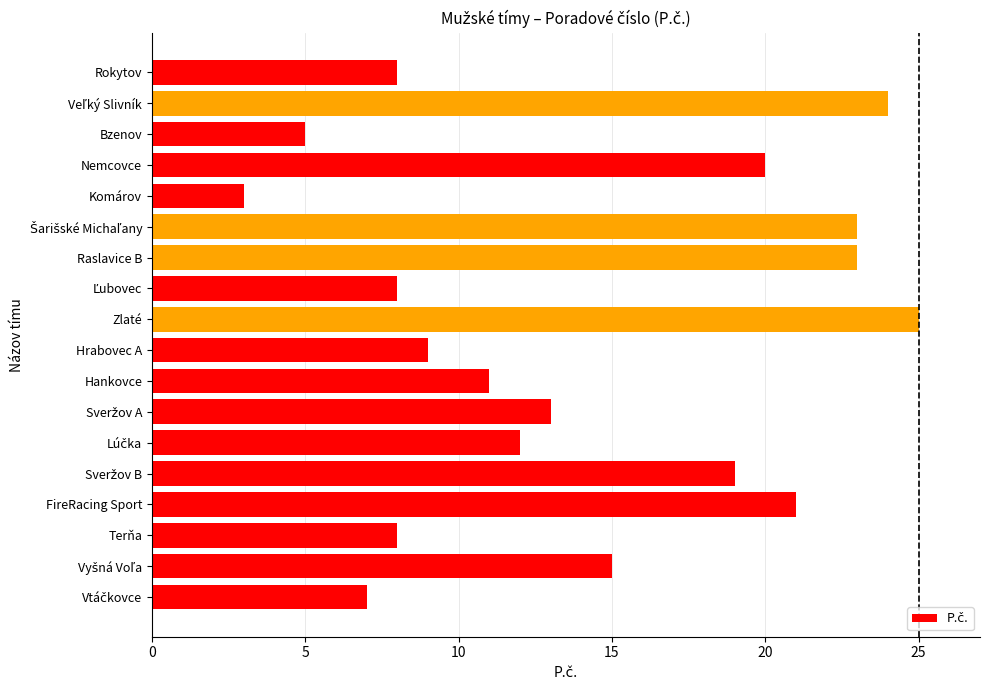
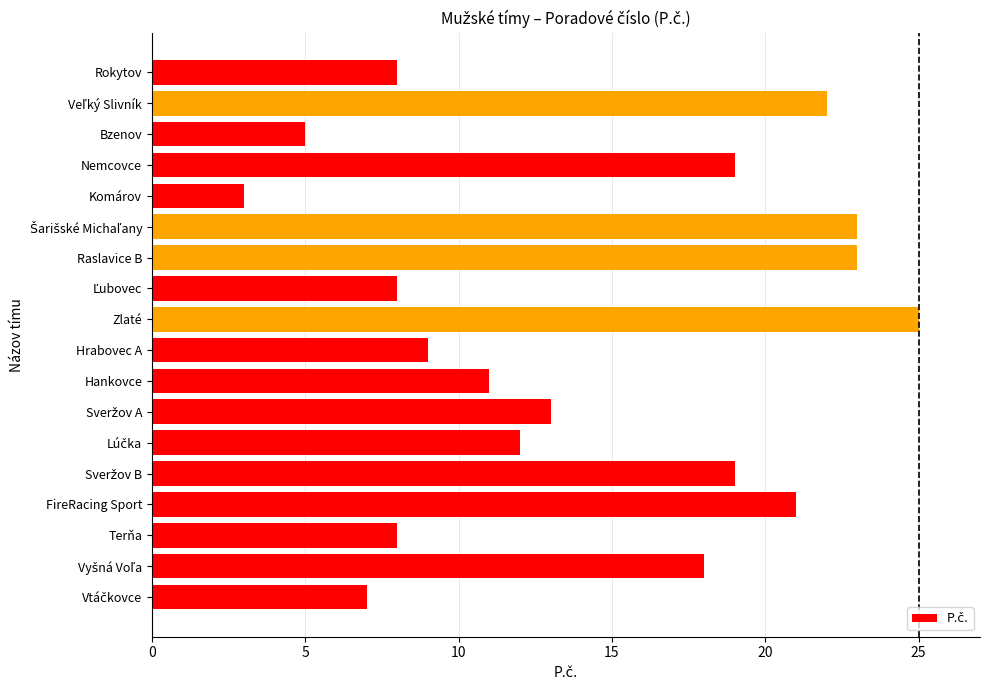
Veľký Slivník: 24 -> 22
Nemcovce: 20 -> 19
Vyšná Voľa: 15 -> 18
